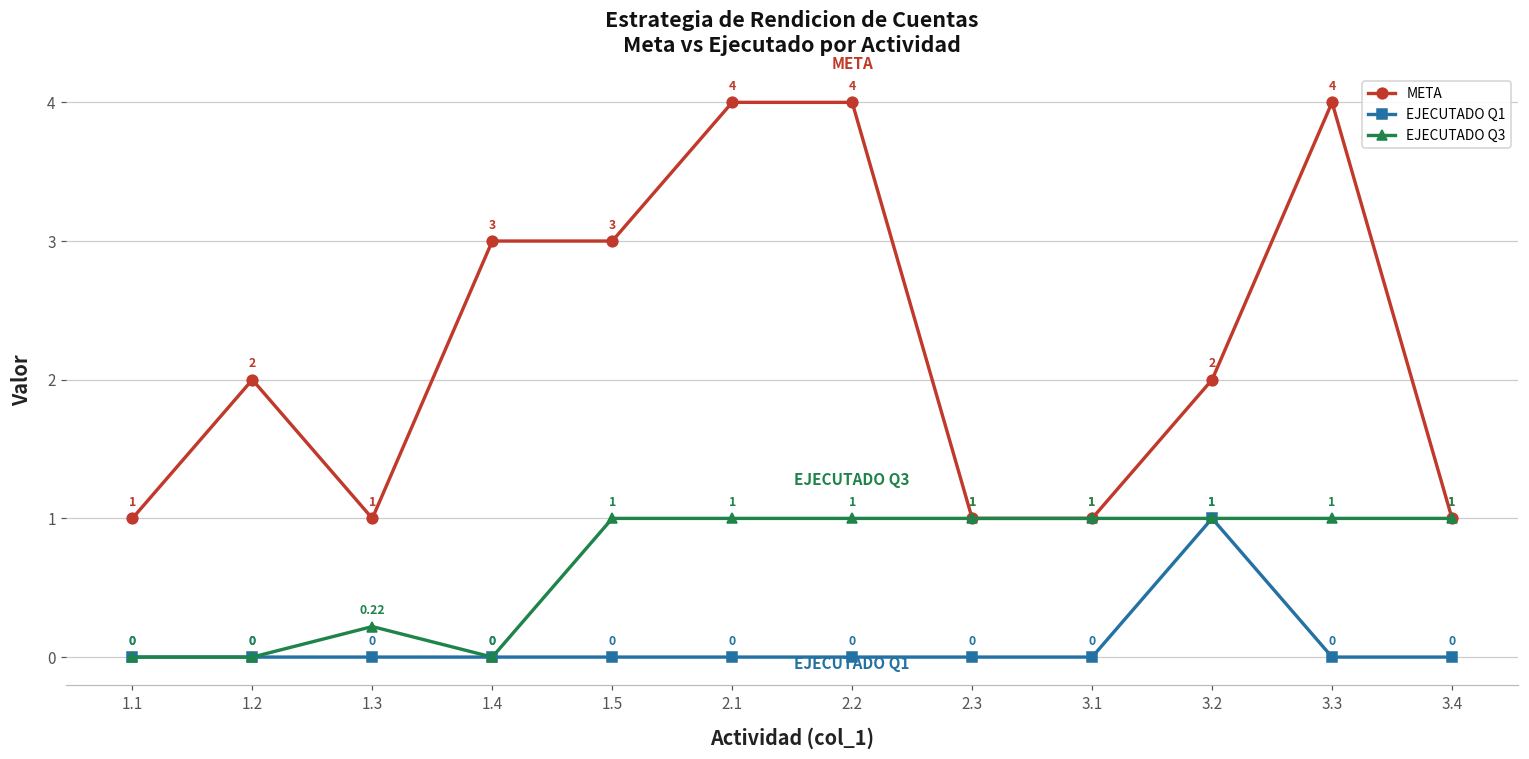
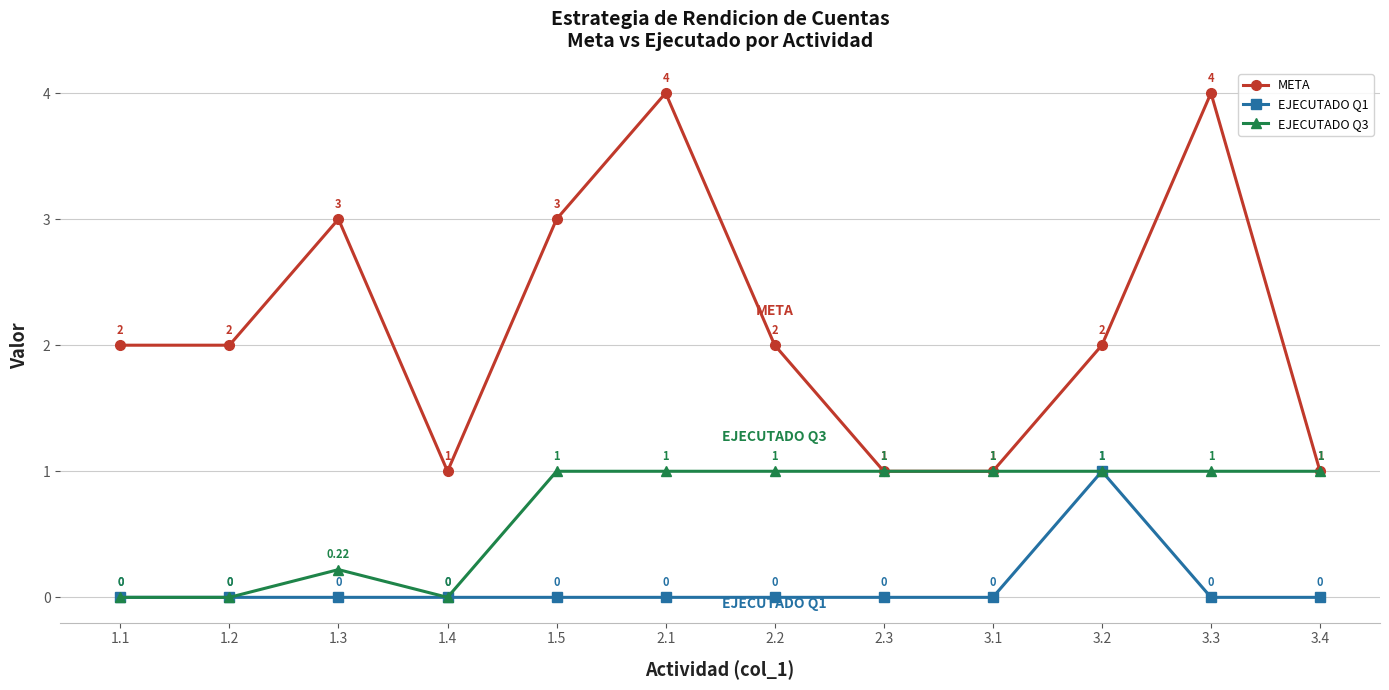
META, 1.1: 1 -> 2
META, 1.3: 1 -> 3
META, 1.4: 3 -> 1
META, 2.2: 4 -> 2
